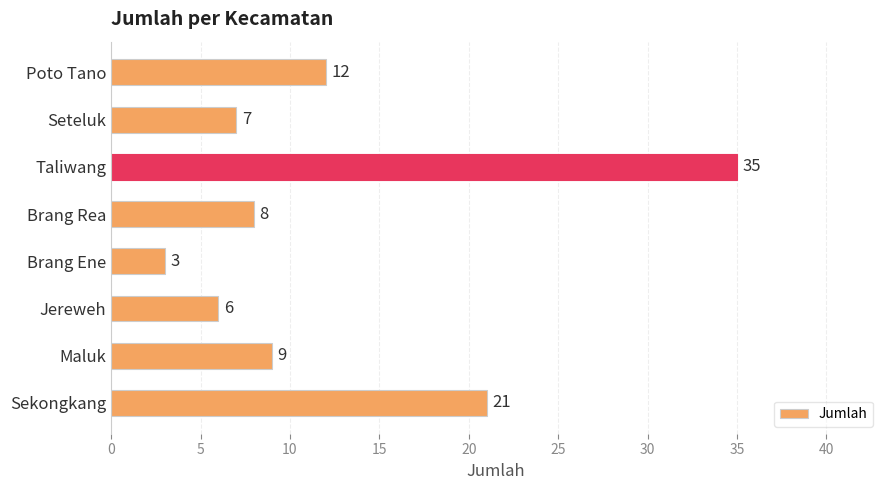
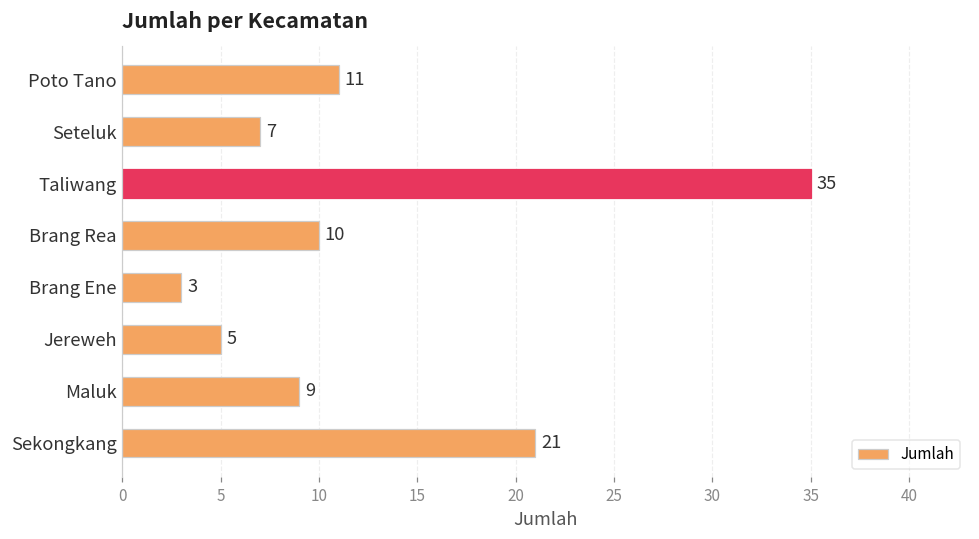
Poto Tano: 12 -> 11
Brang Rea: 8 -> 10
Jereweh: 6 -> 5
